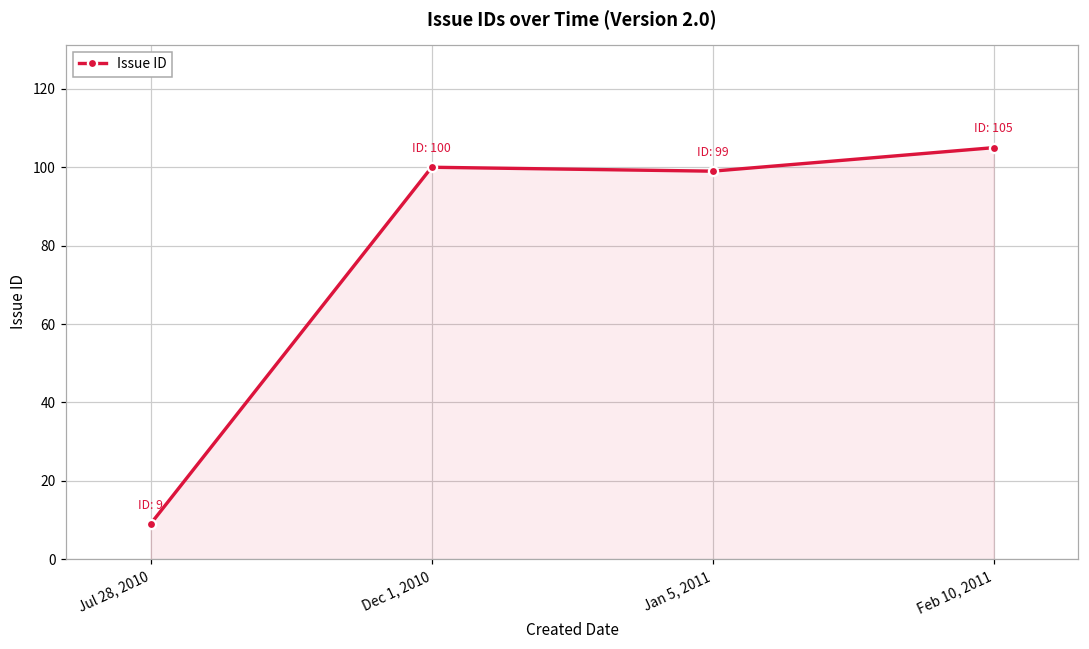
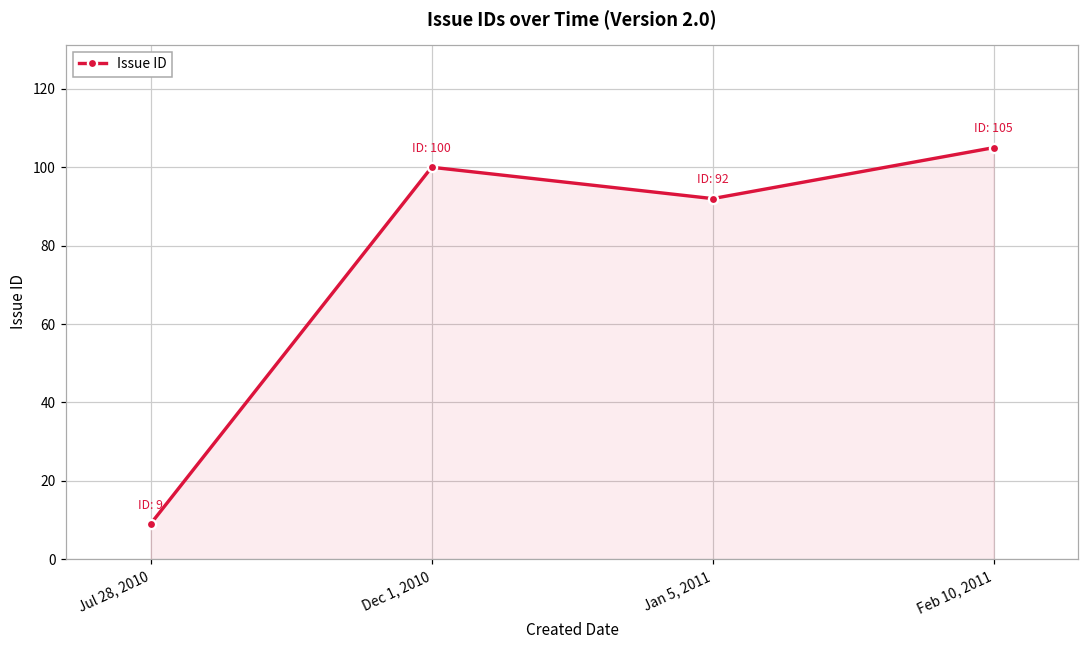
Jan 5, 2011: 99 -> 92
